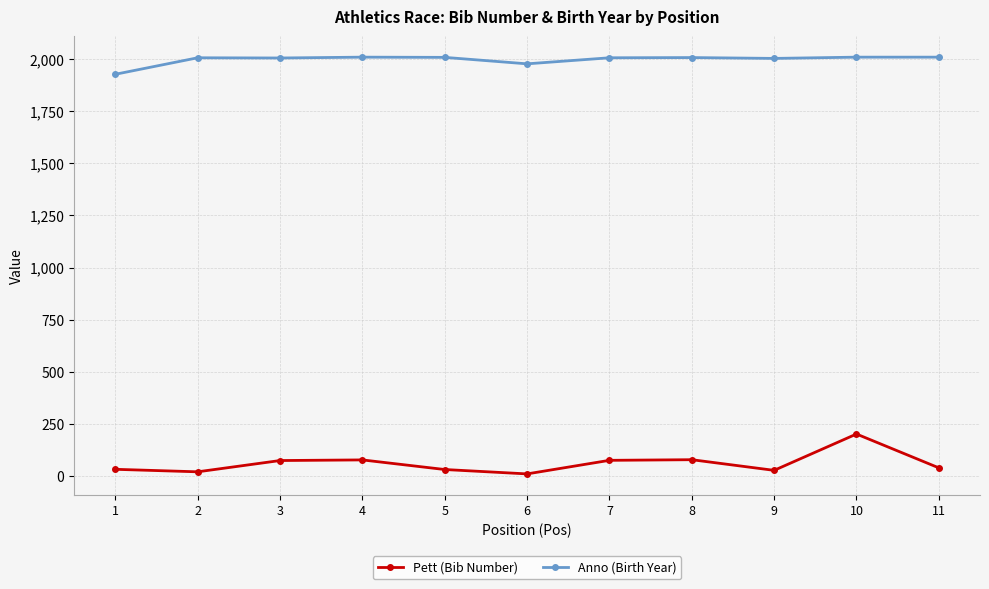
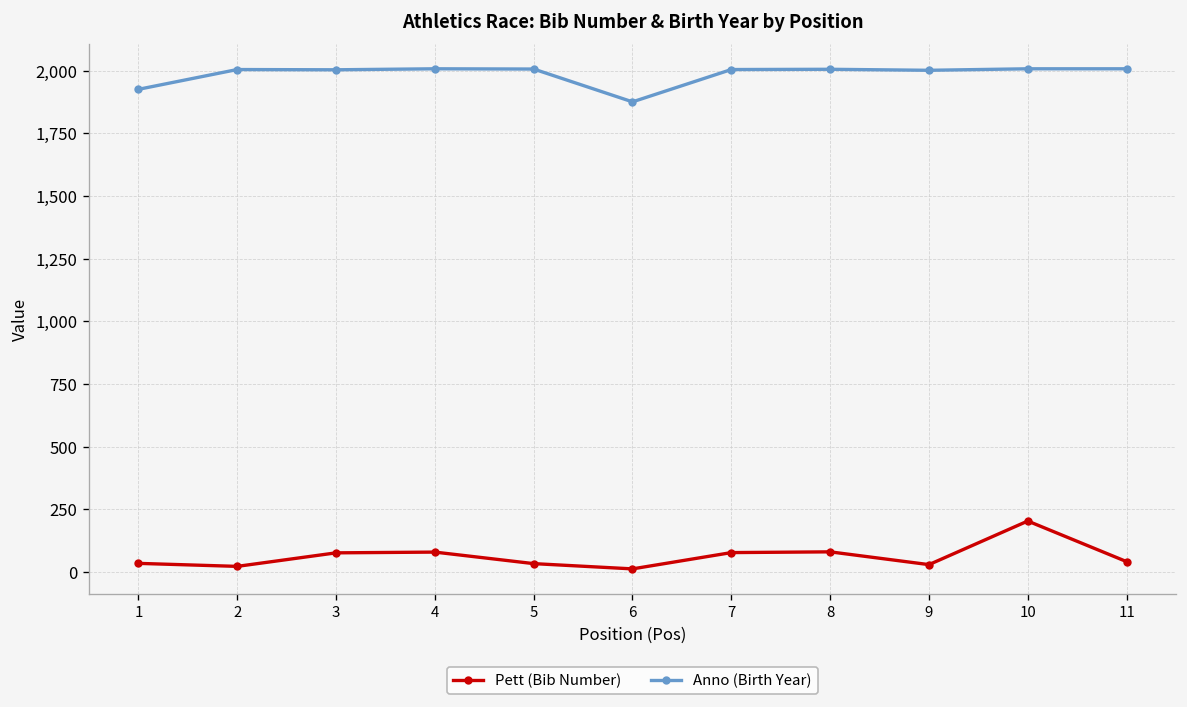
Anno (Birth Year), 6: 1,980 -> 1,880
